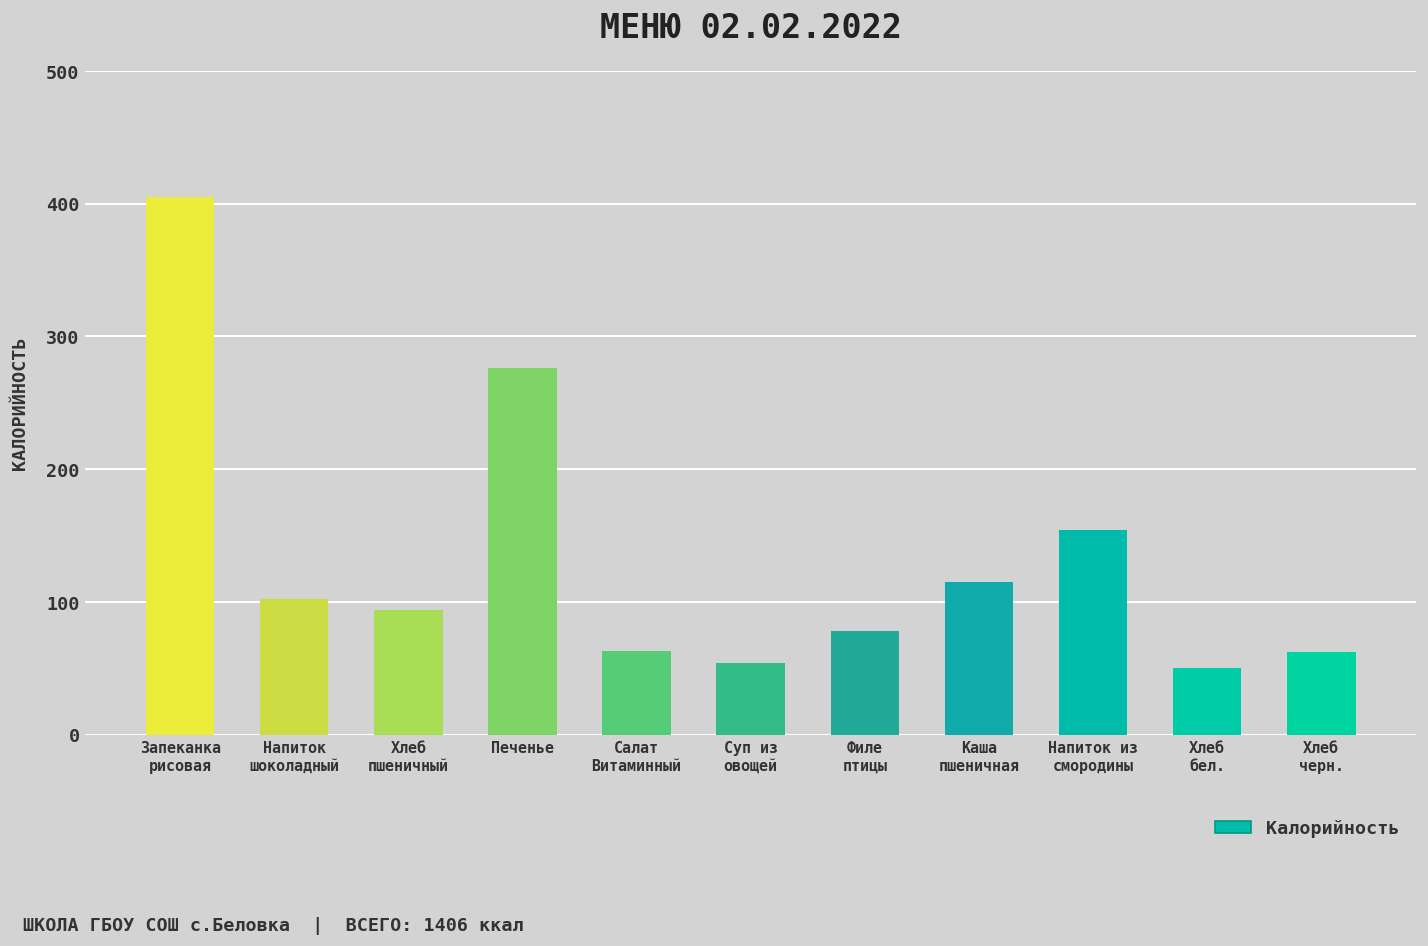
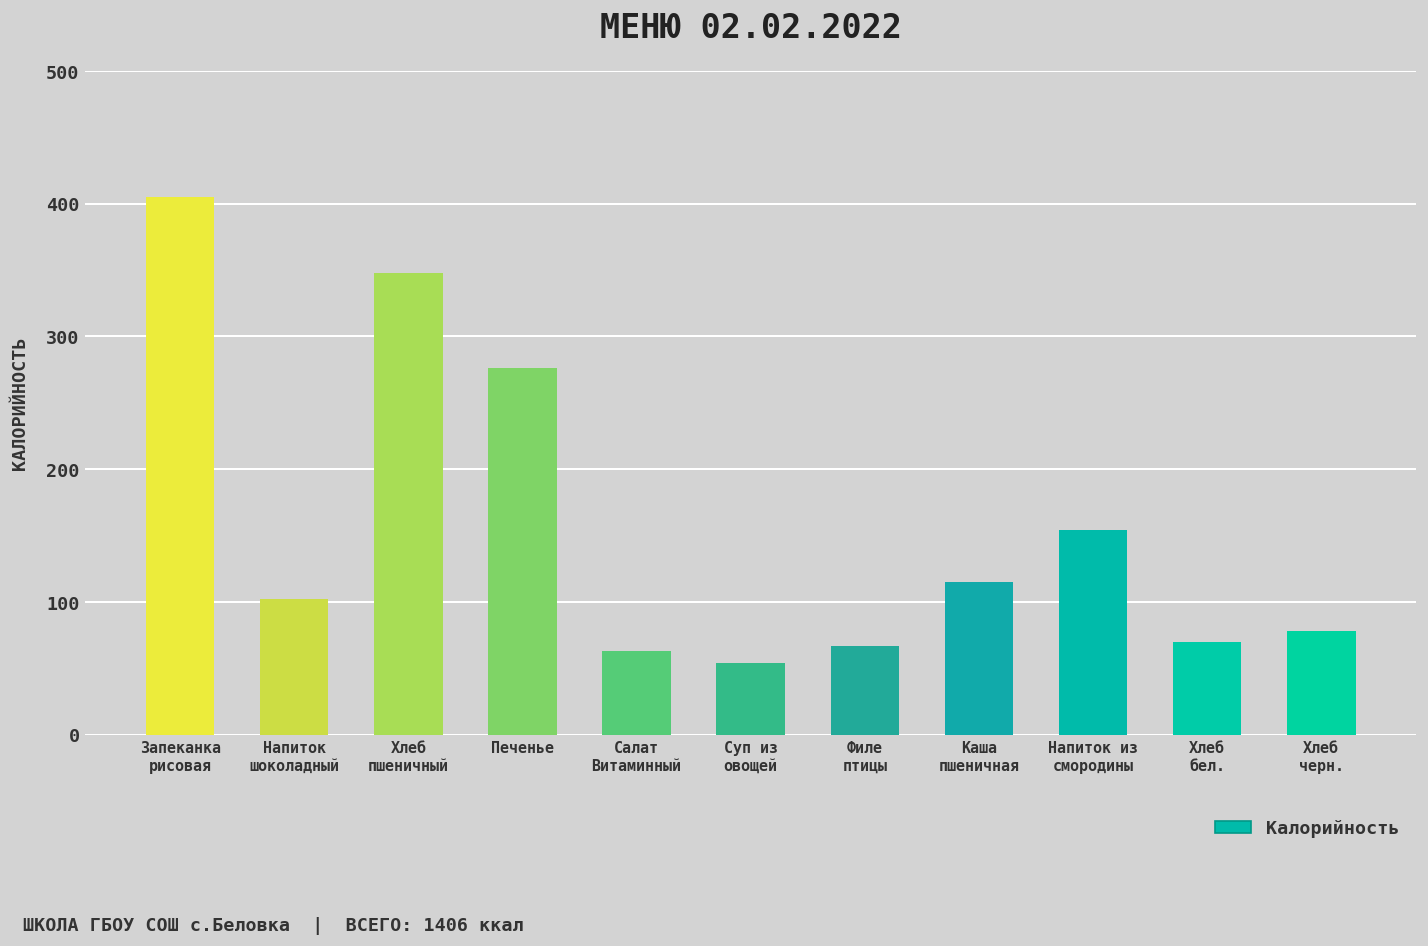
Хлеб пшеничный: 94 -> 348
Филе птицы: 78 -> 67
Хлеб бел.: 50 -> 70
Хлеб черн.: 62 -> 78
